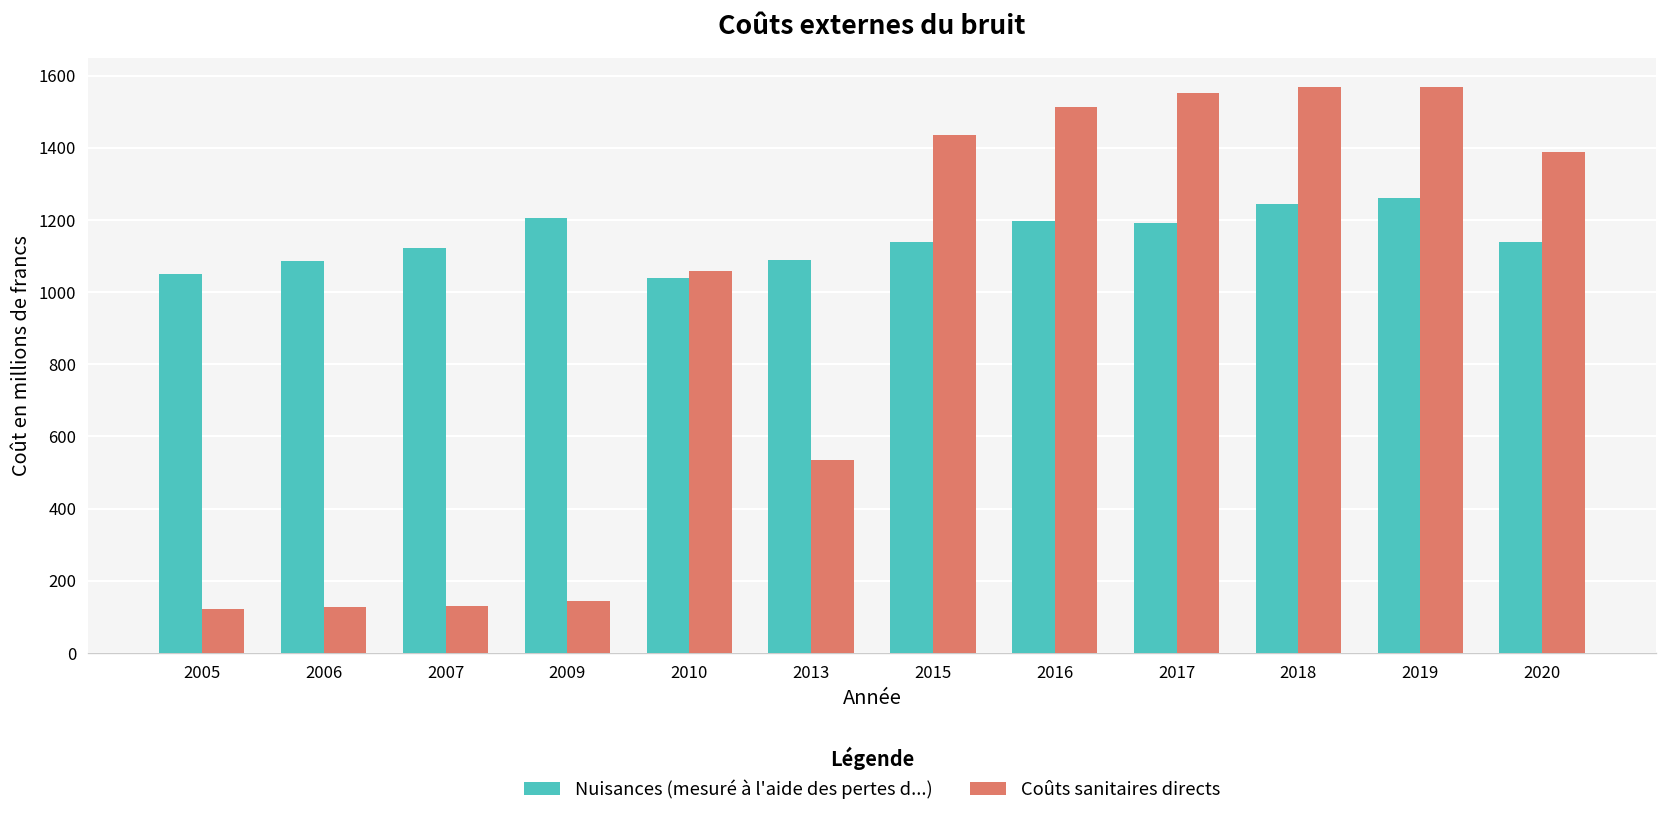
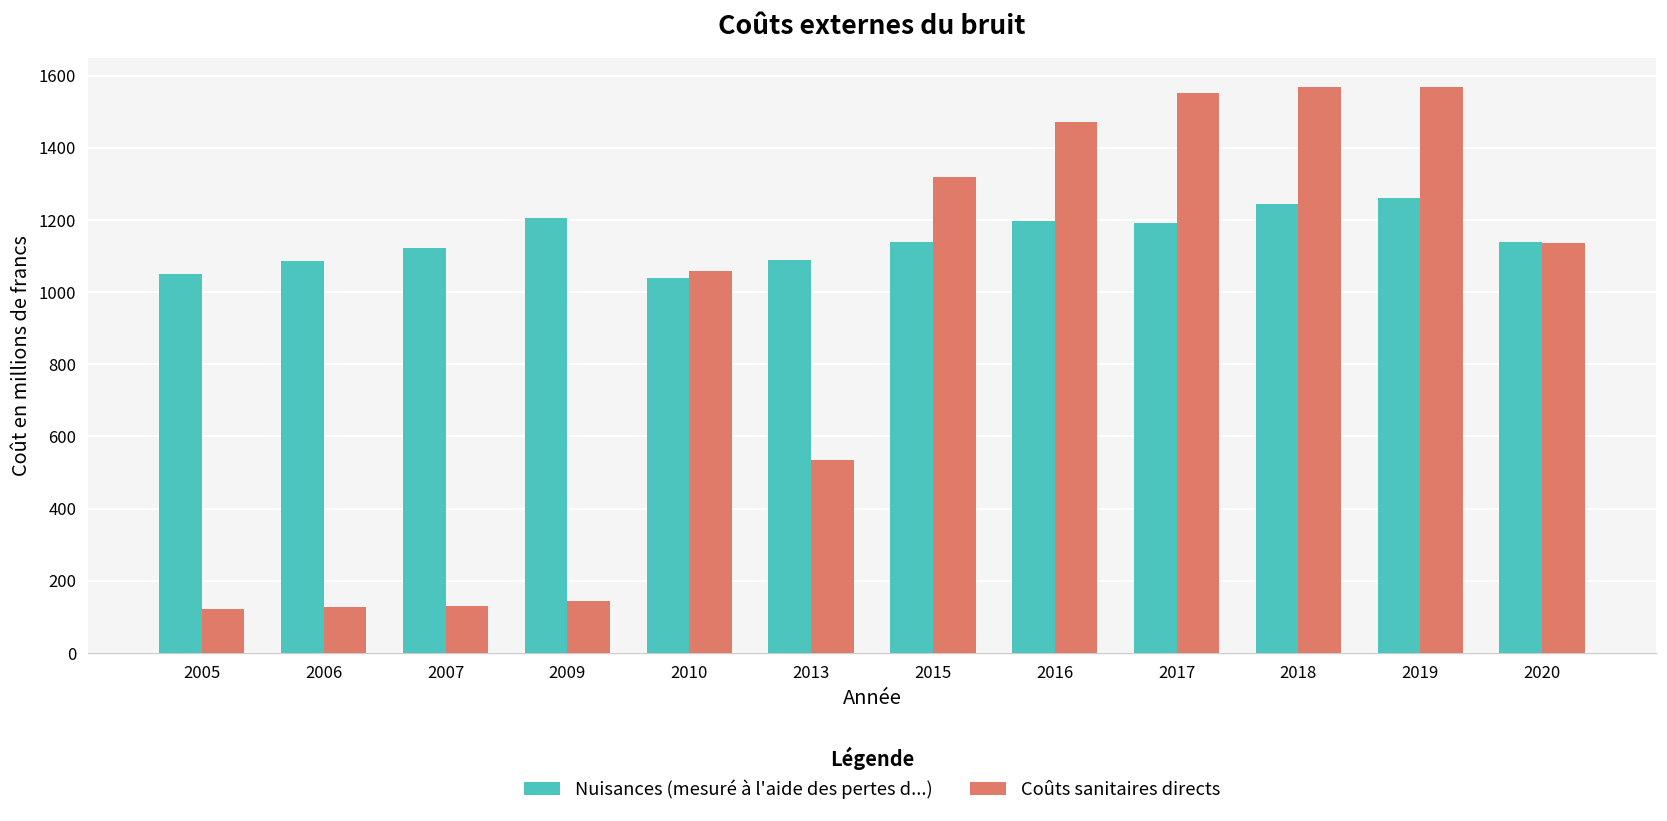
Coûts sanitaires directs, 2015: 1440 -> 1320
Coûts sanitaires directs, 2016: 1510 -> 1470
Coûts sanitaires directs, 2020: 1390 -> 1140
